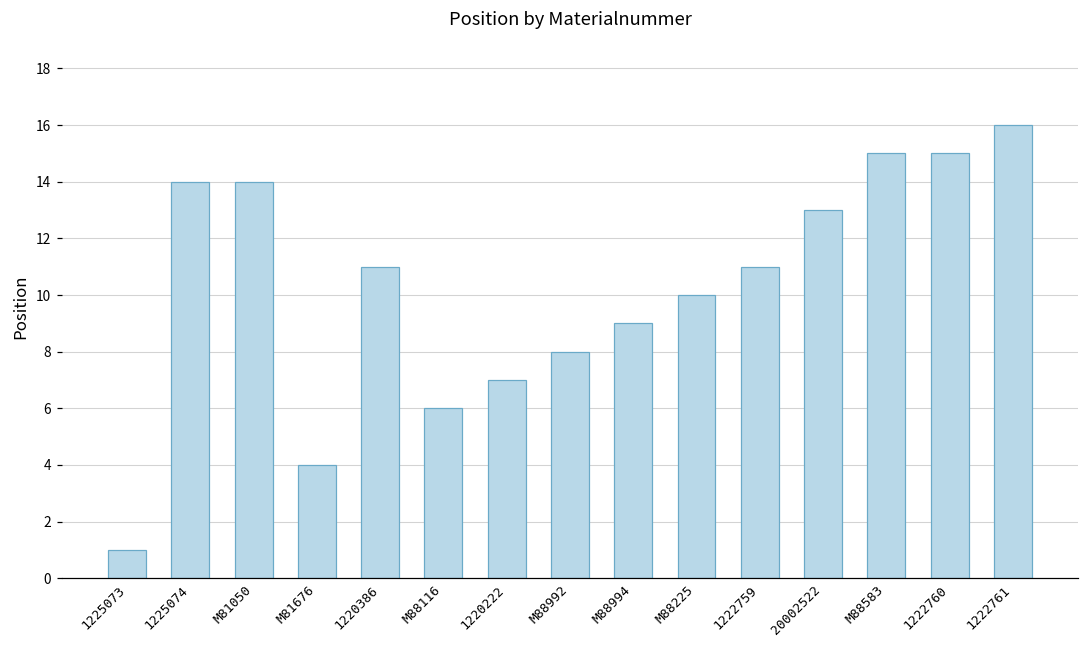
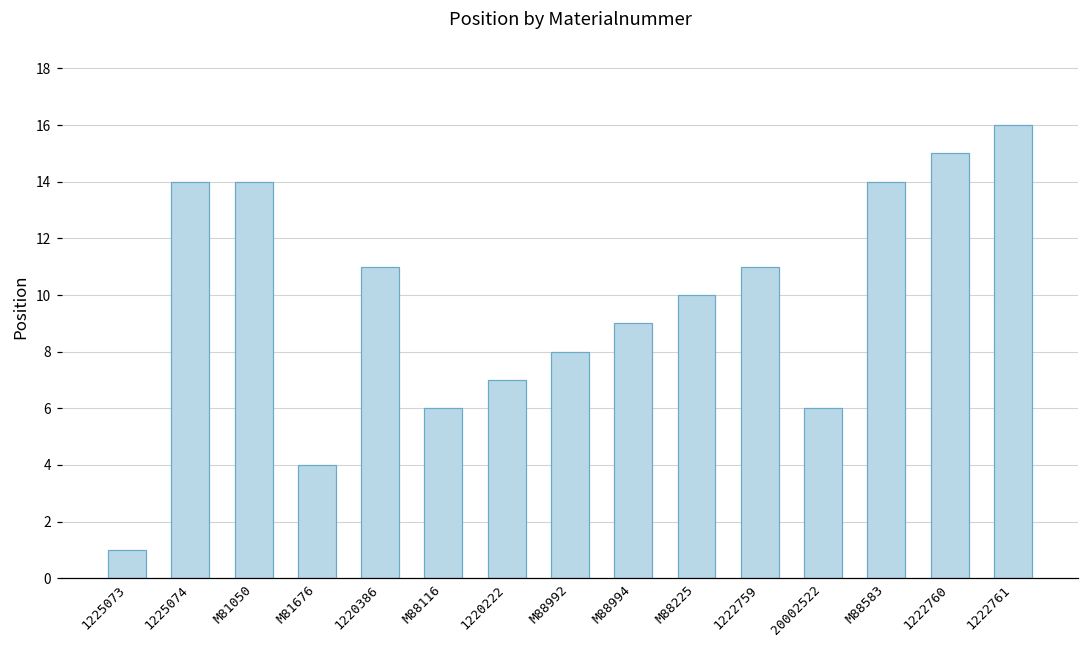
20002522: 13 -> 6
M88583: 15 -> 14
